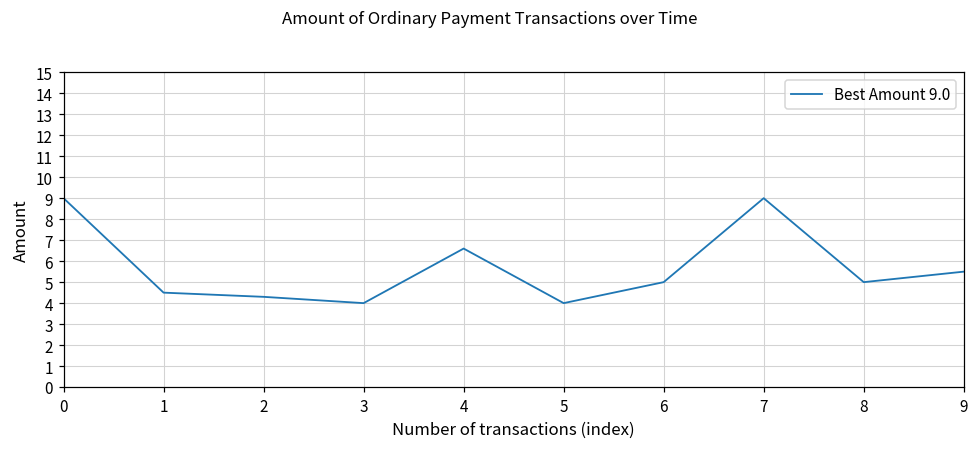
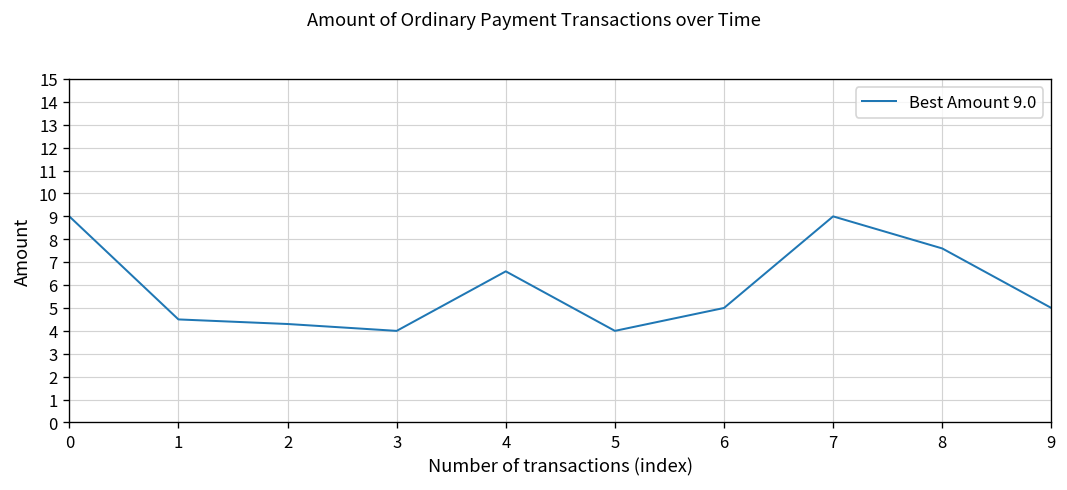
8: 5.0 -> 7.6
9: 5.5 -> 5.0
